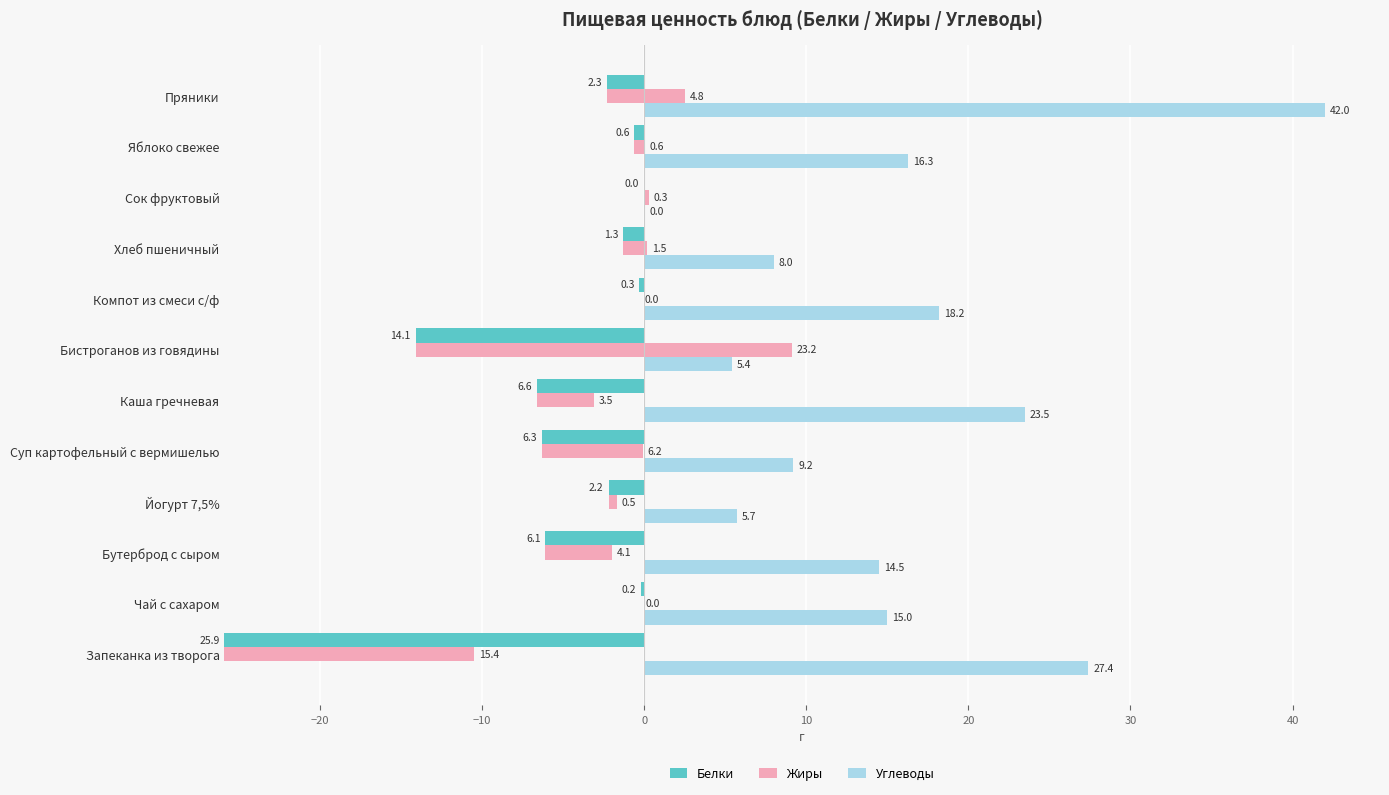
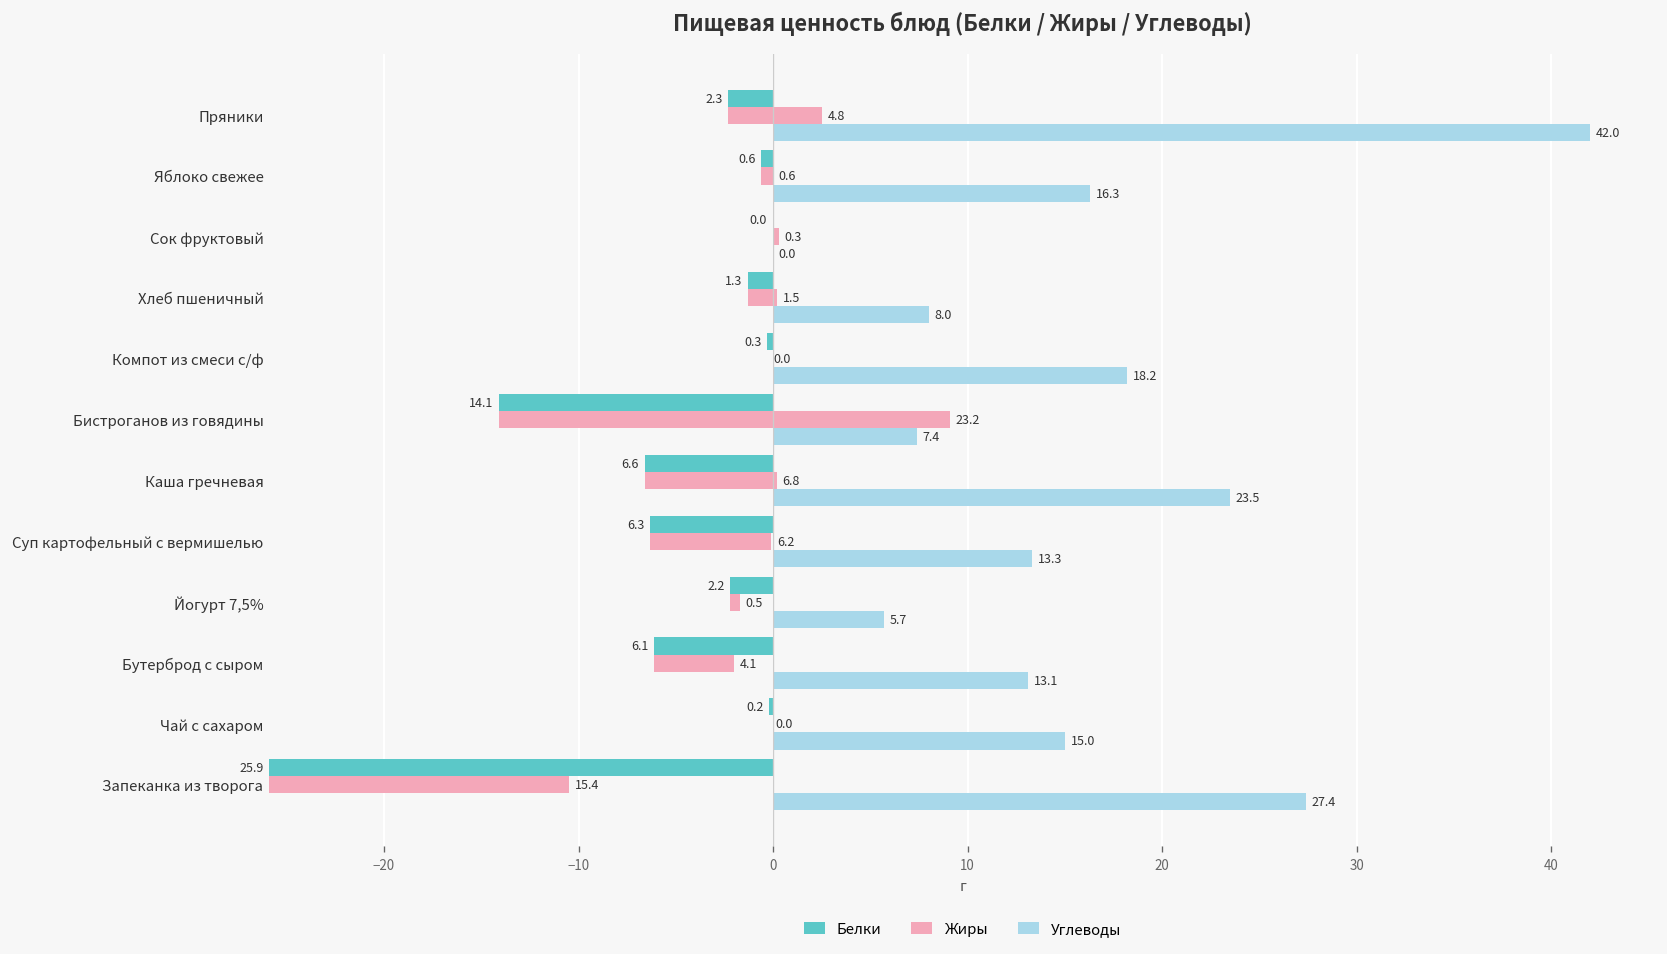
Углеводы, Бистроганов из говядины: 5.4 -> 7.4
Жиры, Каша гречневая: 3.5 -> 6.8
Углеводы, Суп картофельный с вермишелью: 9.2 -> 13.3
Углеводы, Бутерброд с сыром: 14.5 -> 13.1
